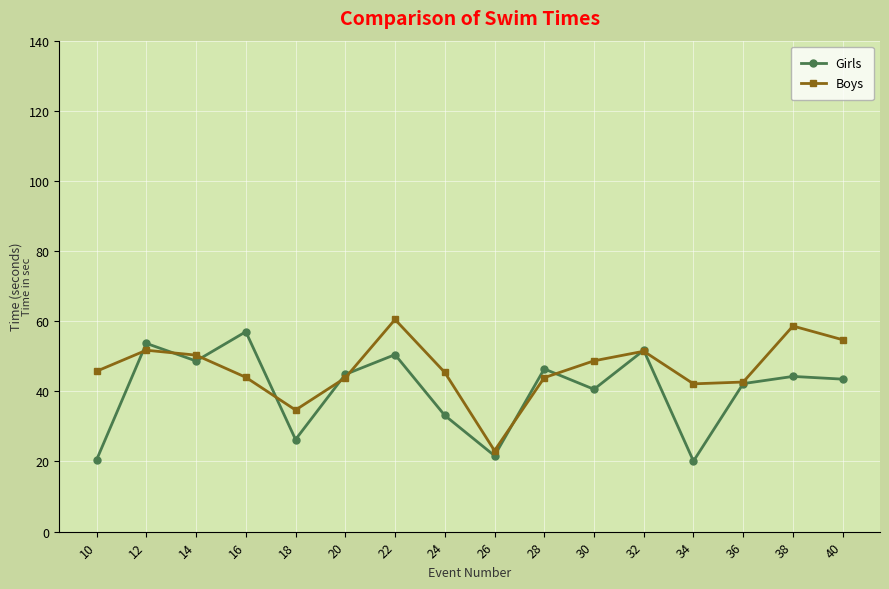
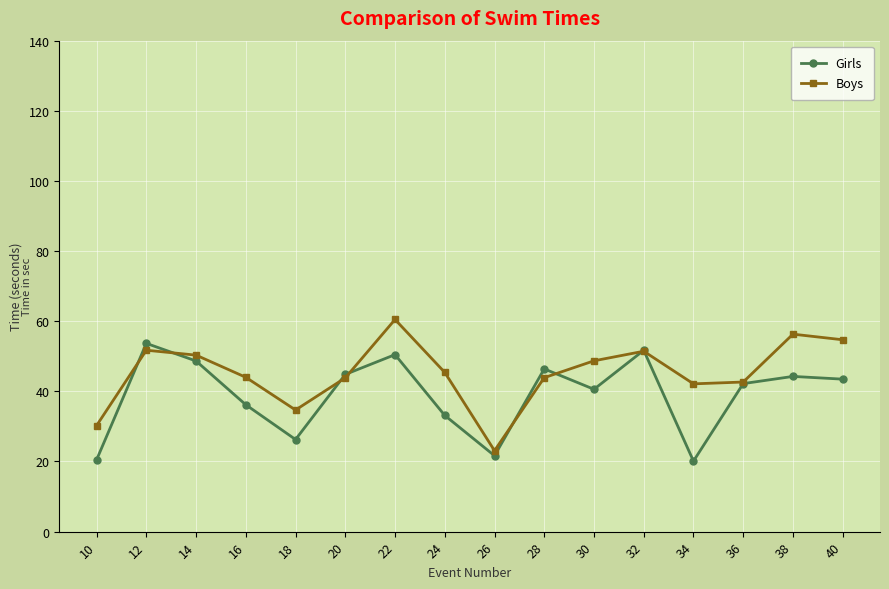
Boys, 10: 46 -> 30
Girls, 16: 57 -> 36
Boys, 38: 59 -> 56
